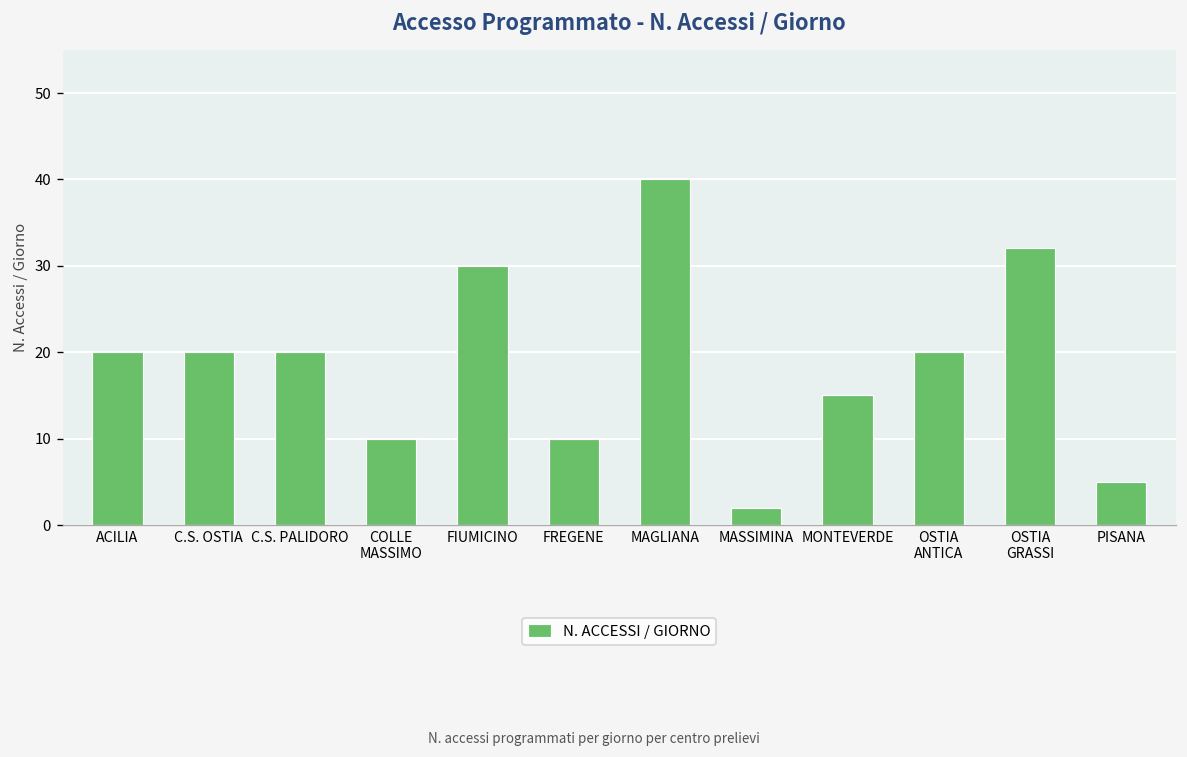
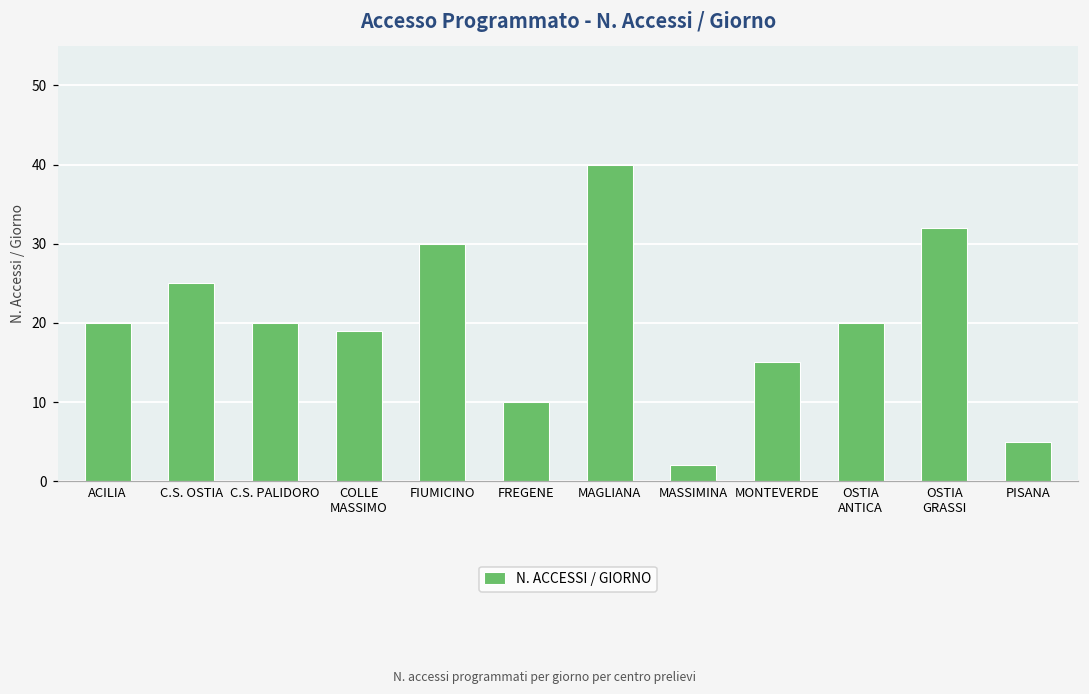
C.S. OSTIA: 20 -> 25
COLLE MASSIMO: 10 -> 19
